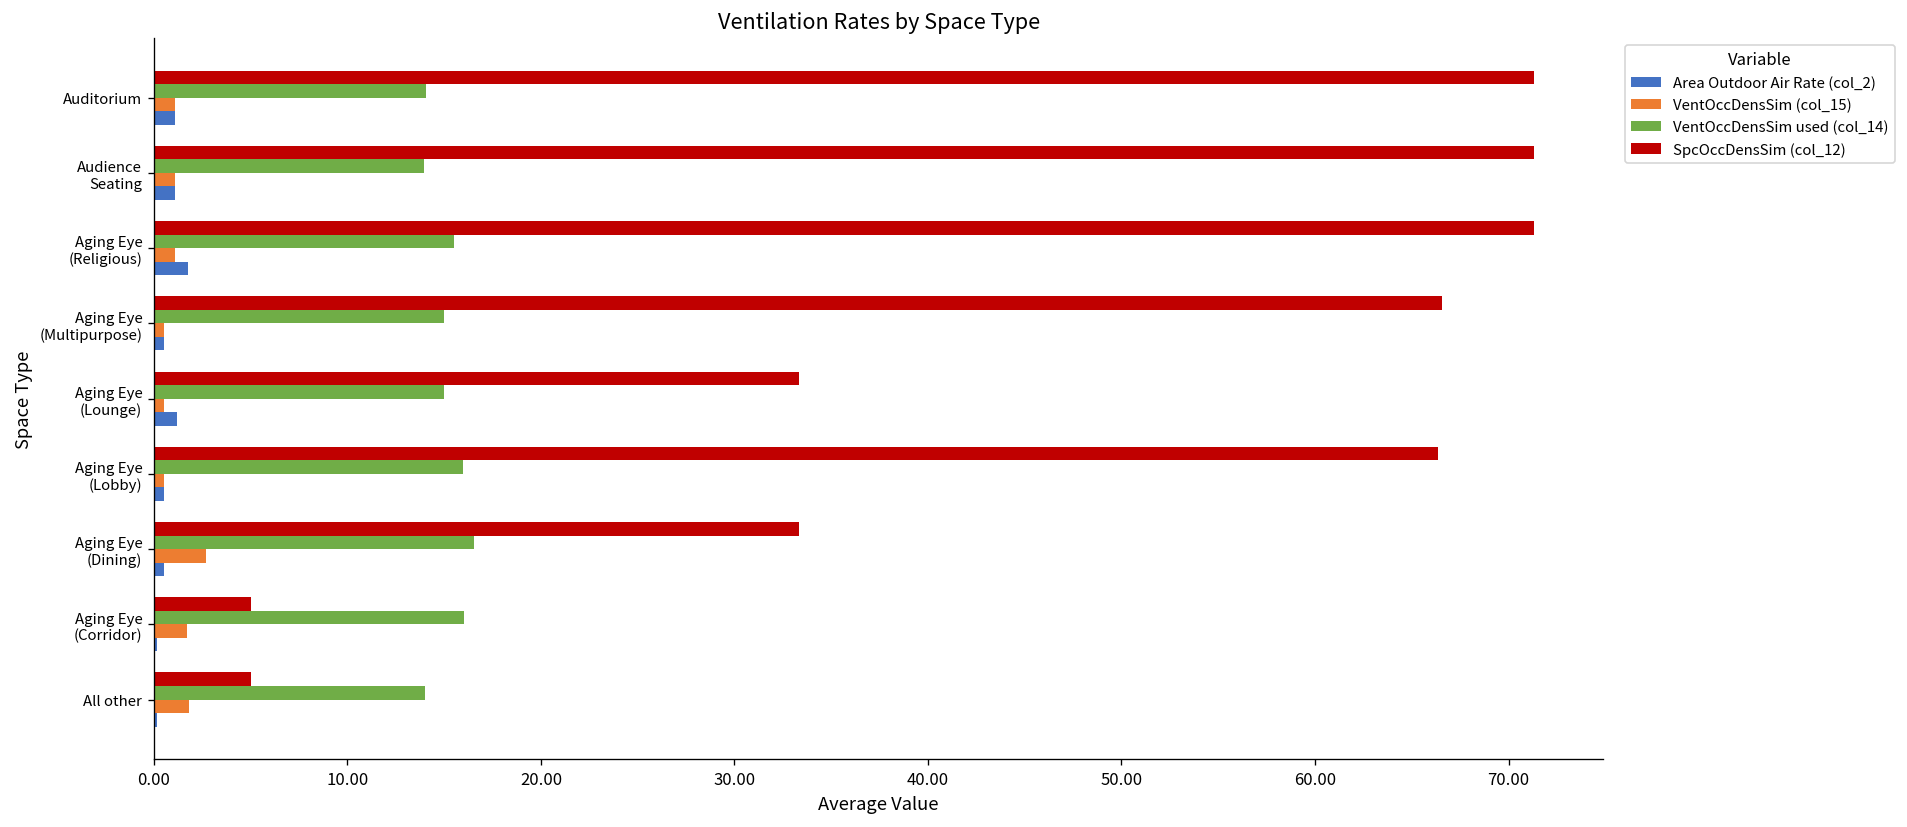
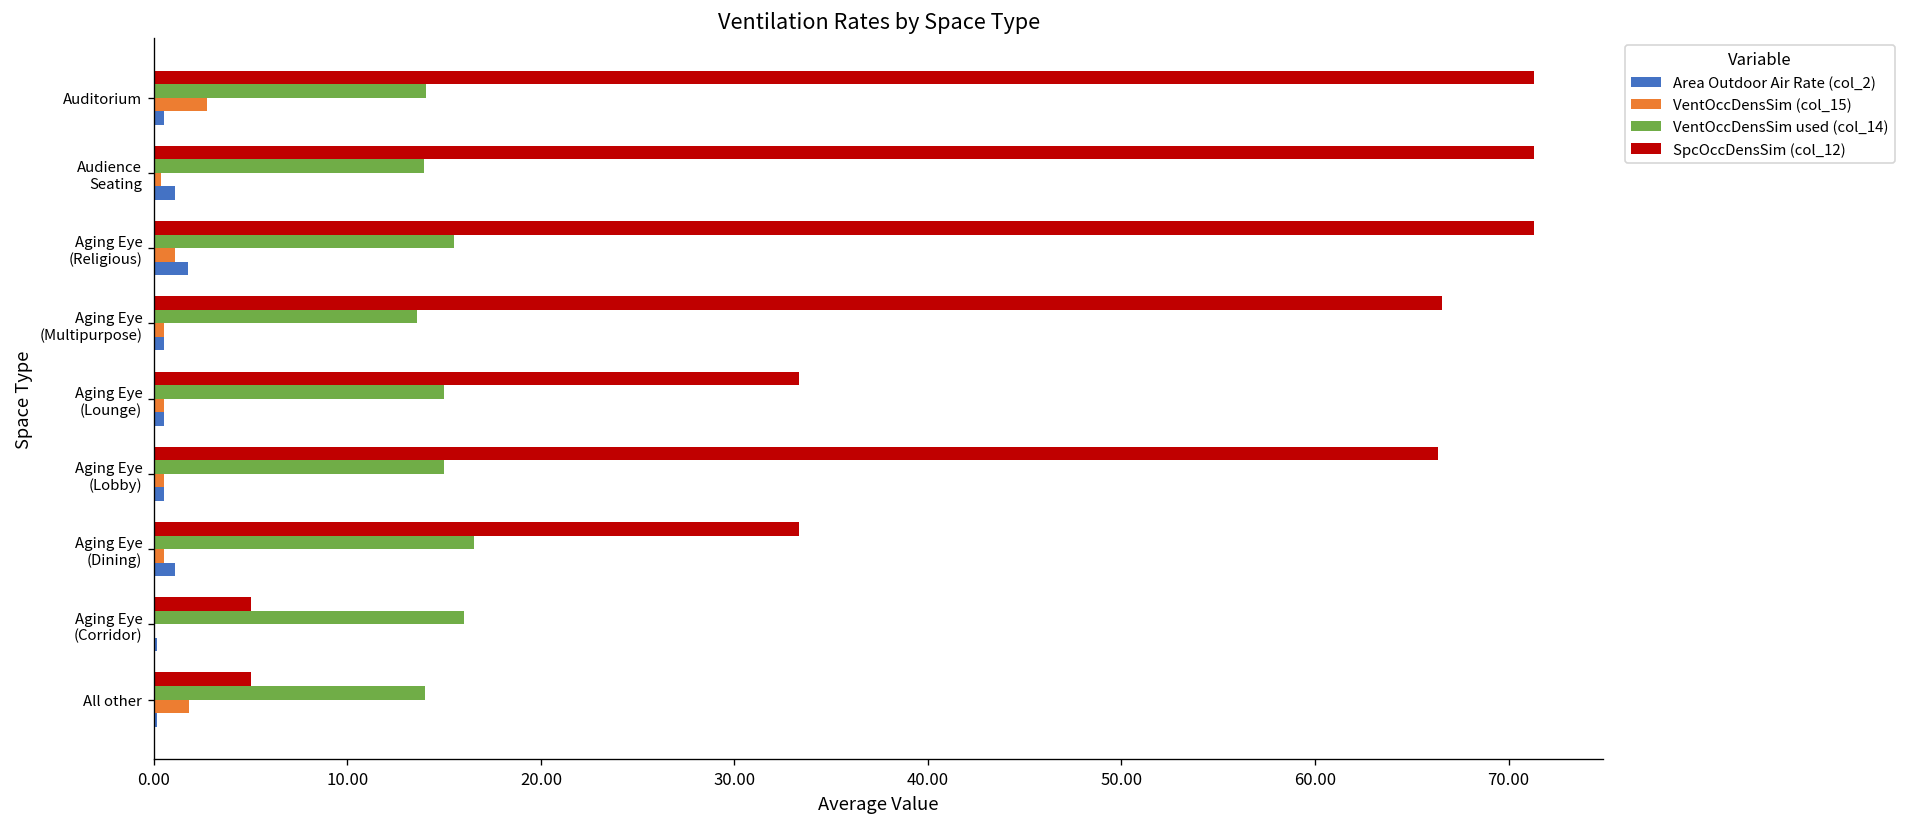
VentOccDensSim (col_15), Auditorium: 1.1 -> 2.7
Area Outdoor Air Rate (col_2), Auditorium: 1.1 -> 0.5
VentOccDensSim (col_15), Audience Seating: 1.1 -> 0.4
VentOccDensSim used (col_14), Aging Eye (Multipurpose): 15.0 -> 13.6
Area Outdoor Air Rate (col_2), Aging Eye (Lounge): 1.2 -> 0.5
VentOccDensSim used (col_14), Aging Eye (Lobby): 16.0 -> 15.0
VentOccDensSim (col_15), Aging Eye (Dining): 2.7 -> 0.5
Area Outdoor Air Rate (col_2), Aging Eye (Dining): 0.5 -> 1.1
VentOccDensSim (col_15), Aging Eye (Corridor): 1.7 -> 0.1
